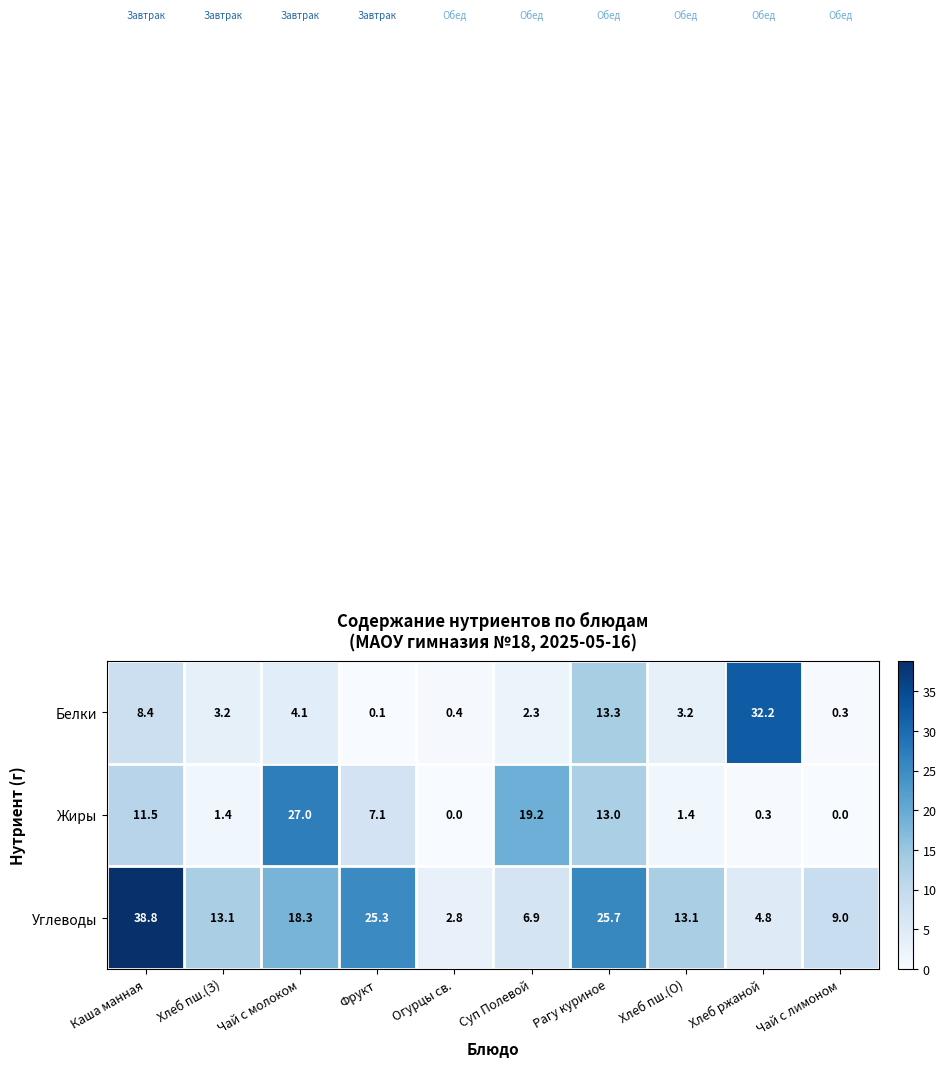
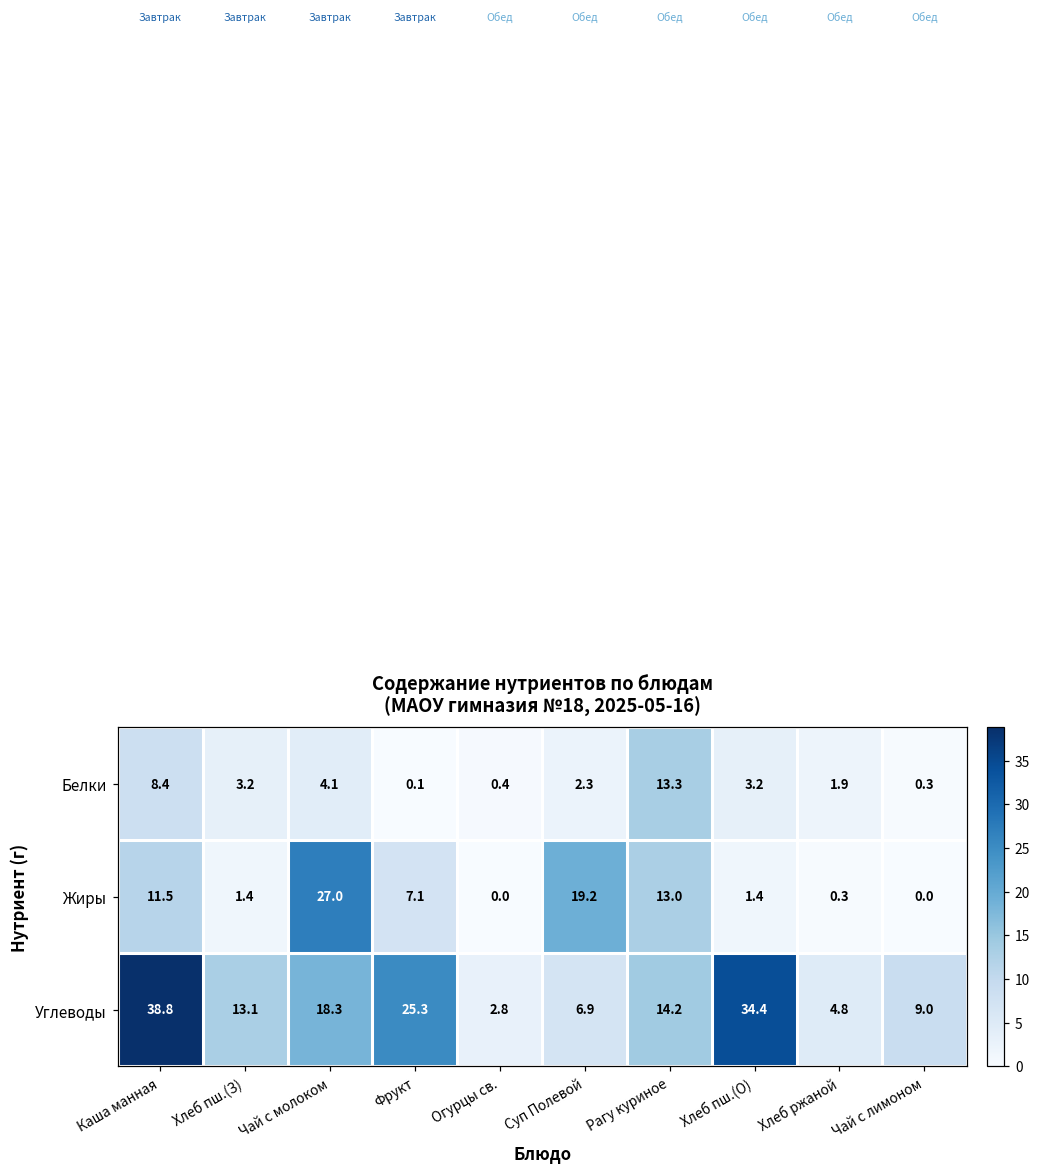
Белки, Хлеб ржаной: 32.2 -> 1.9
Углеводы, Рагу куриное: 25.7 -> 14.2
Углеводы, Хлеб пш.(О): 13.1 -> 34.4
